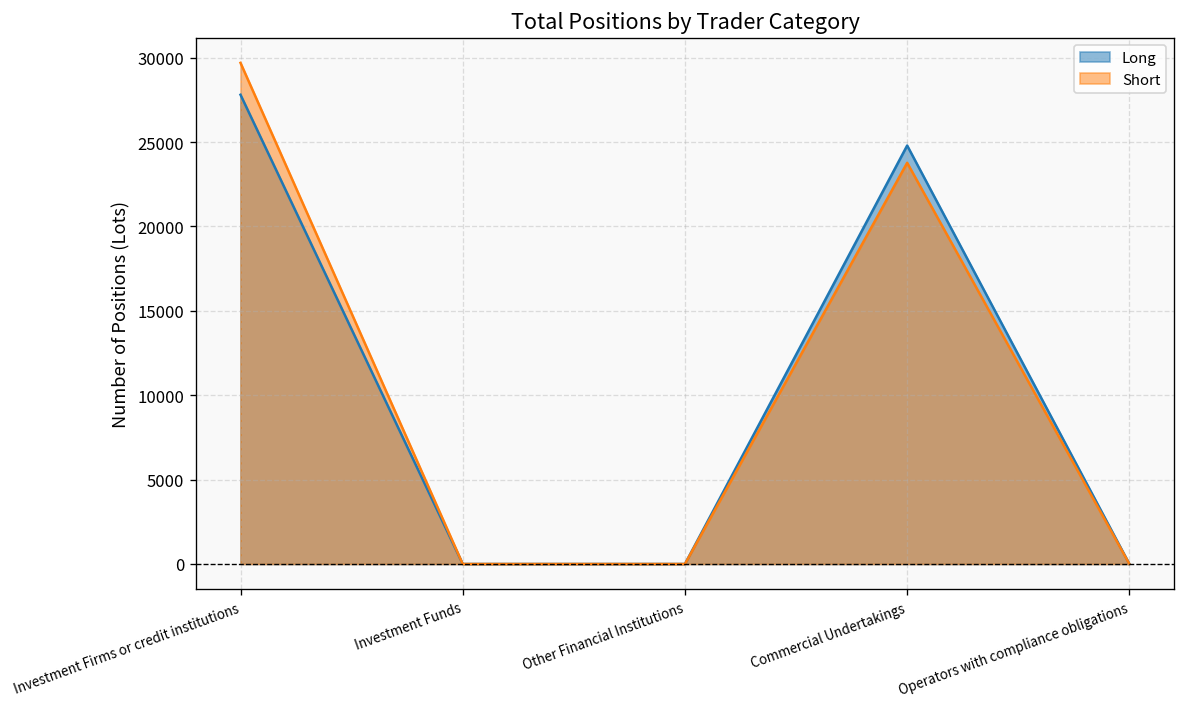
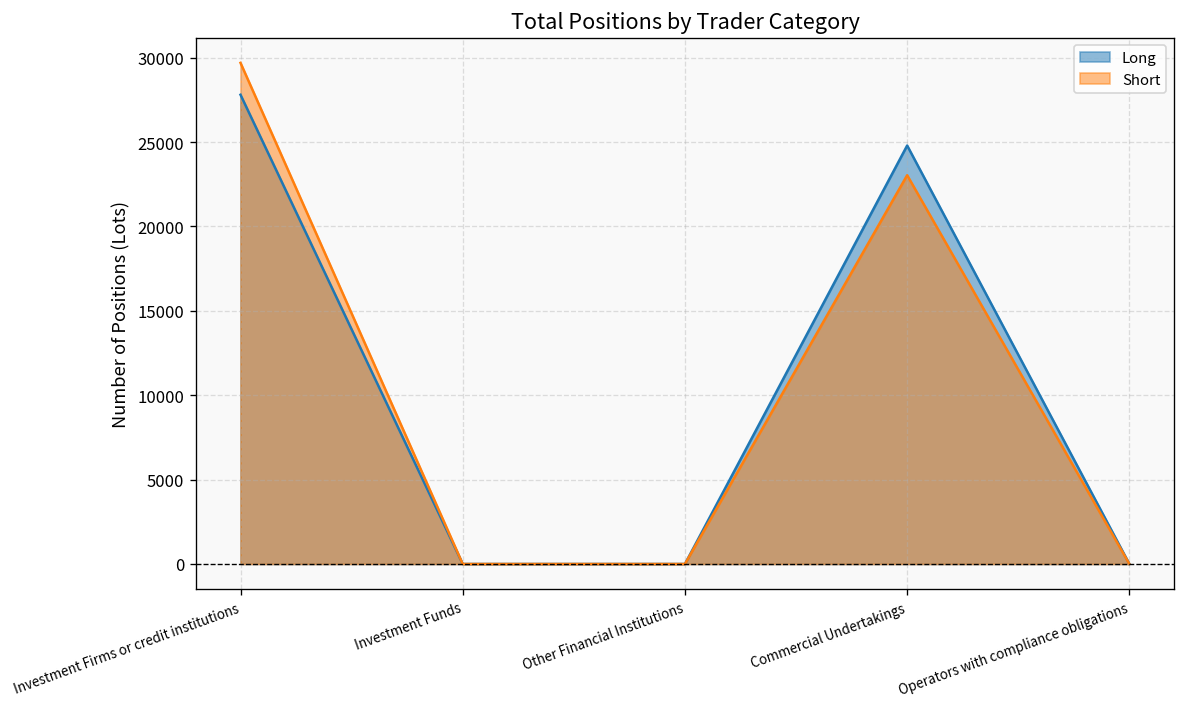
Short, Commercial Undertakings: 23800 -> 23000
